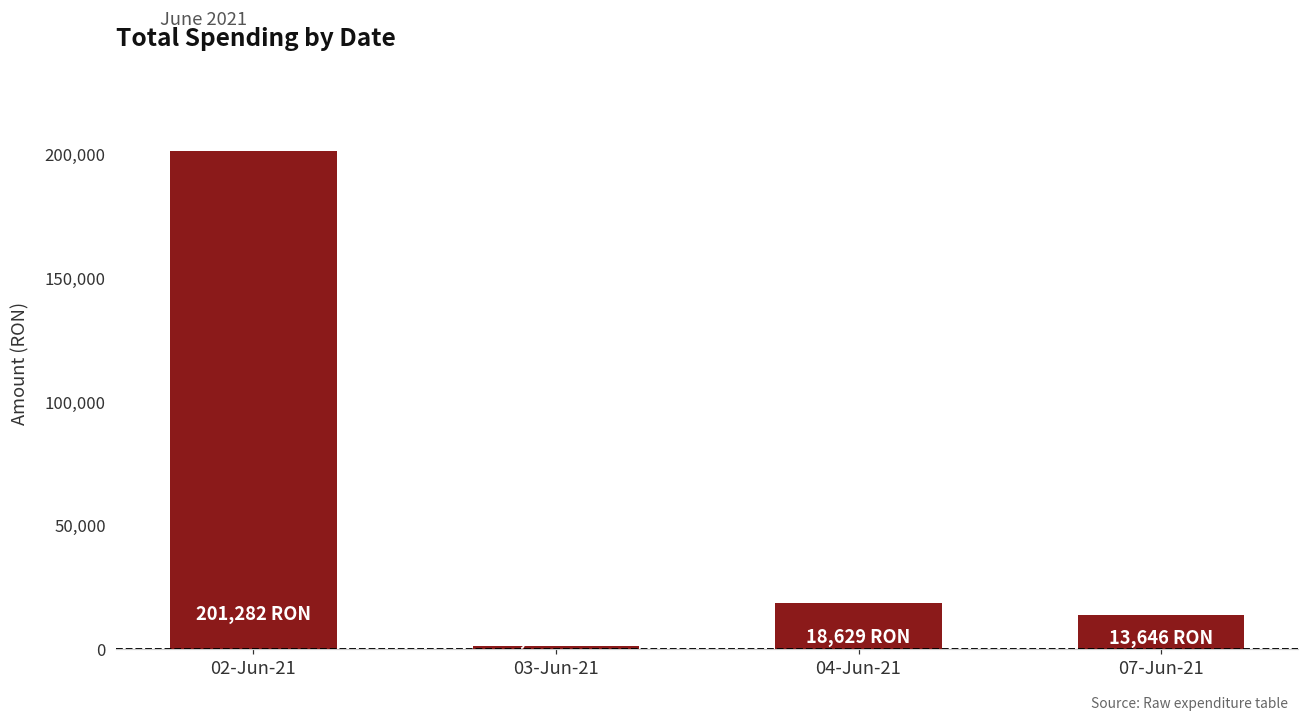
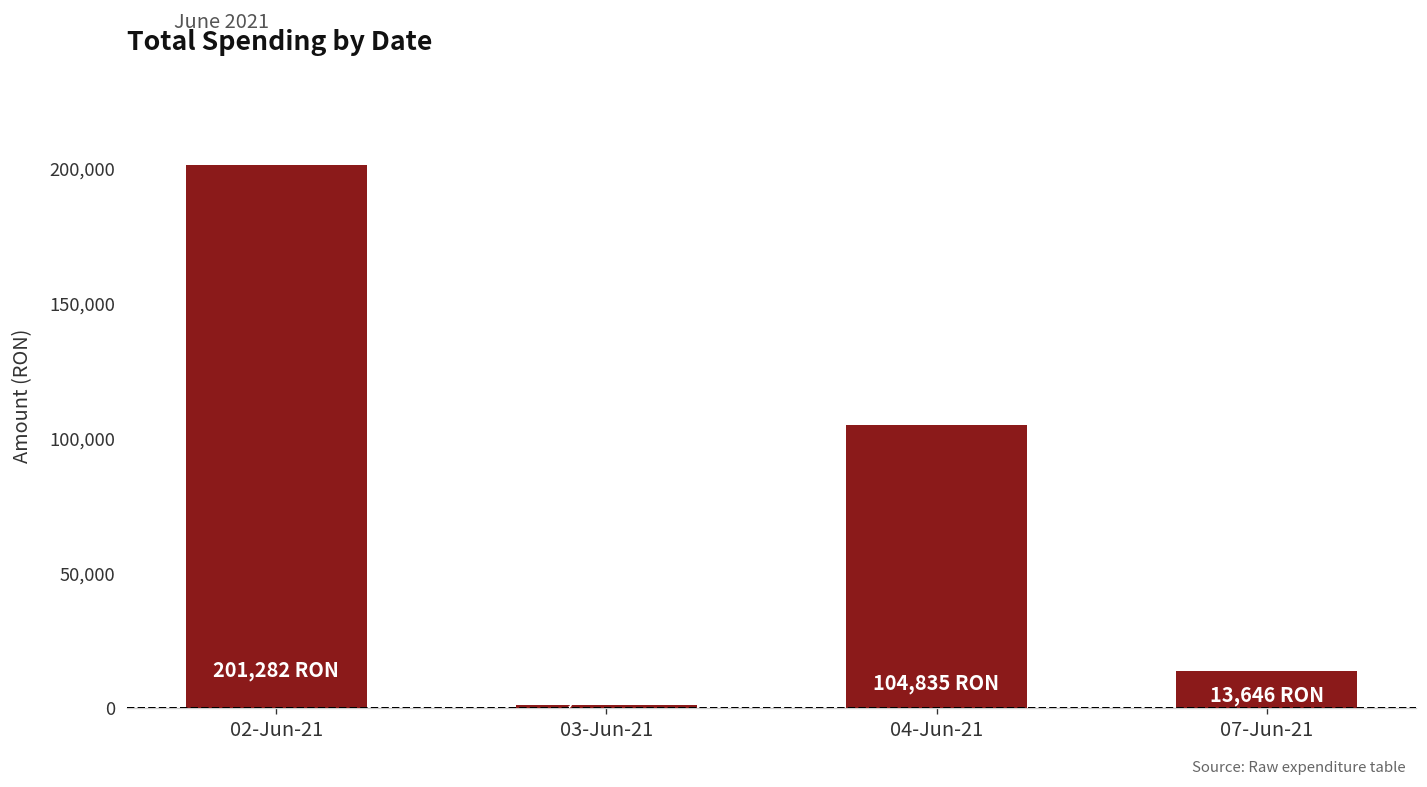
04-Jun-21: 18,629 -> 104,835
